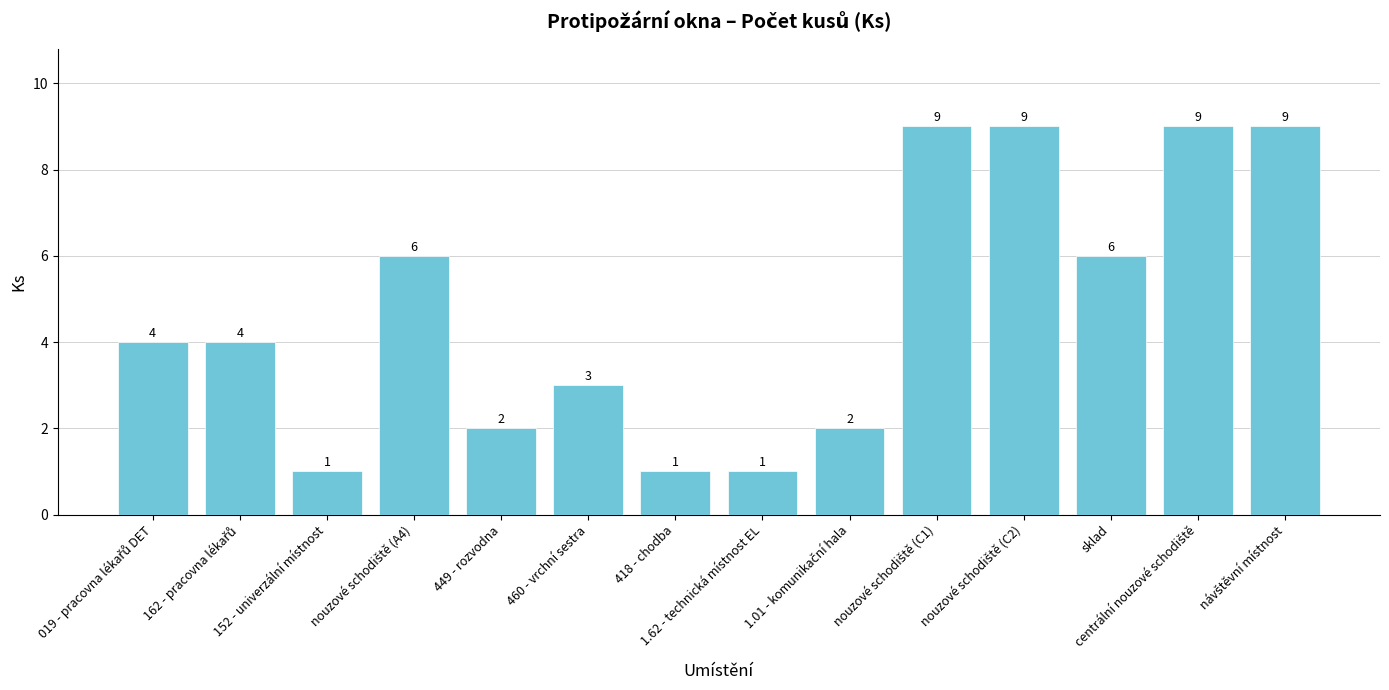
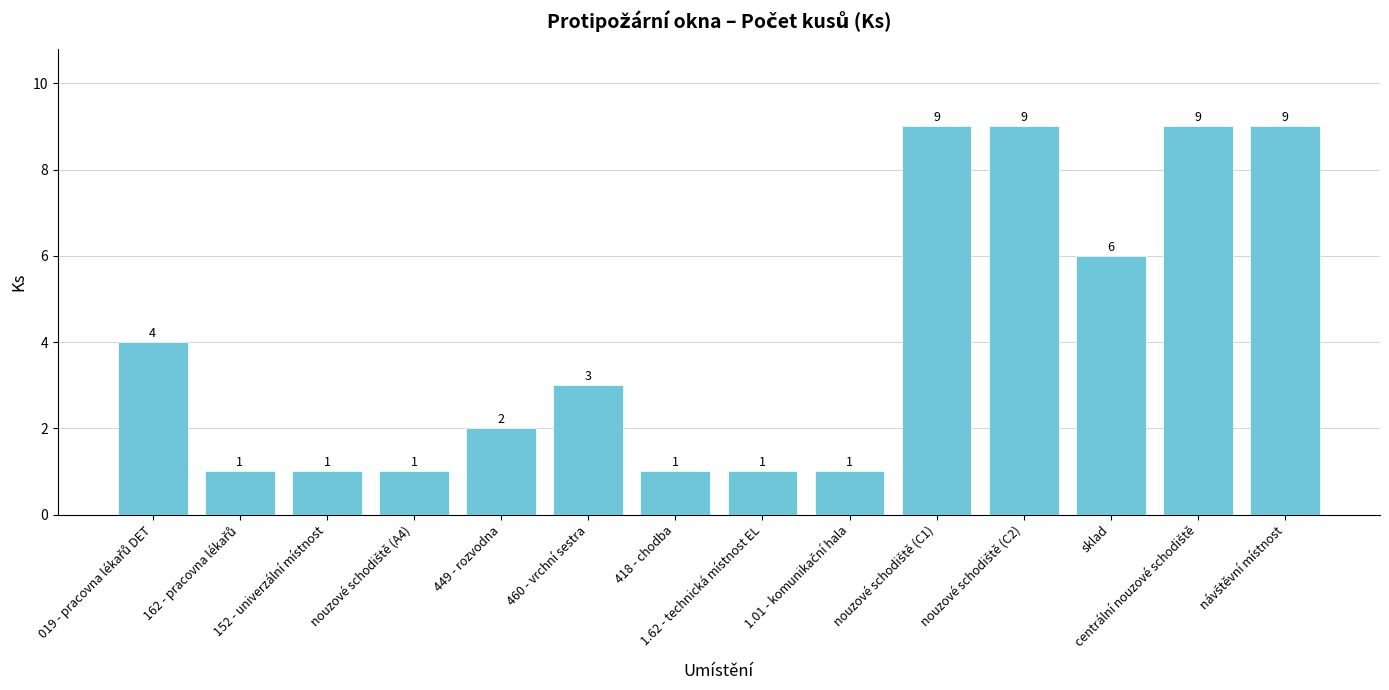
162 - pracovna lékařů: 4 -> 1
nouzové schodiště (A4): 6 -> 1
1.01 - komunikační hala: 2 -> 1
